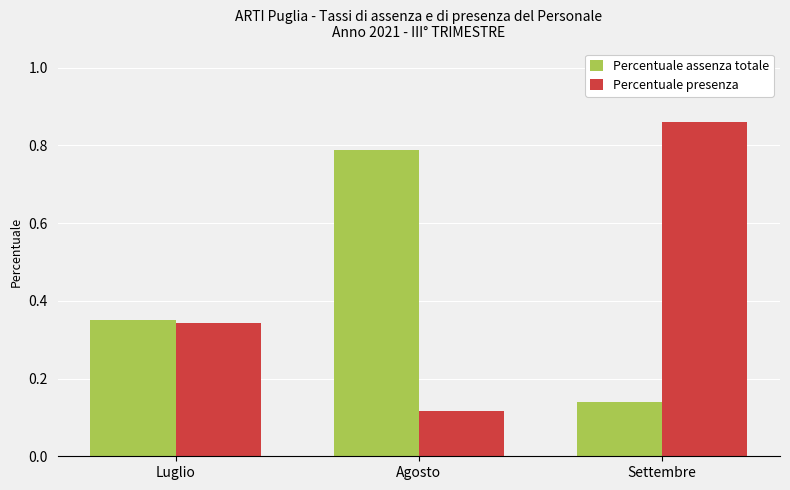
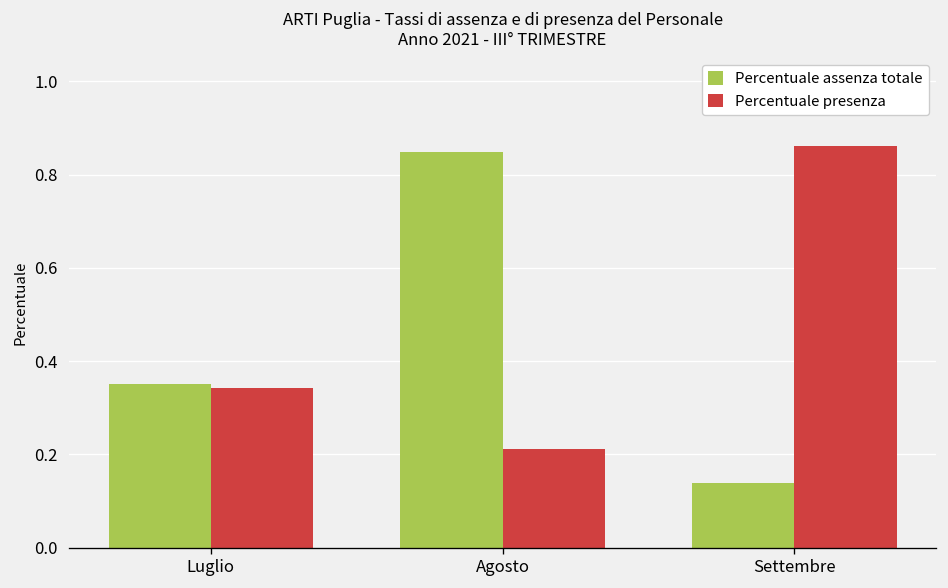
Percentuale assenza totale, Agosto: 0.79 -> 0.85
Percentuale presenza, Agosto: 0.12 -> 0.21
